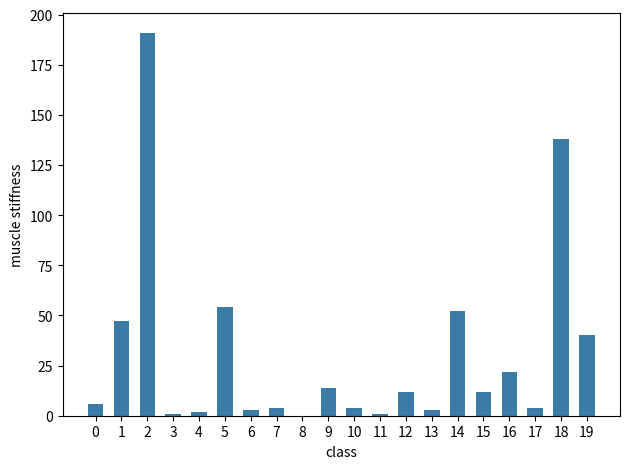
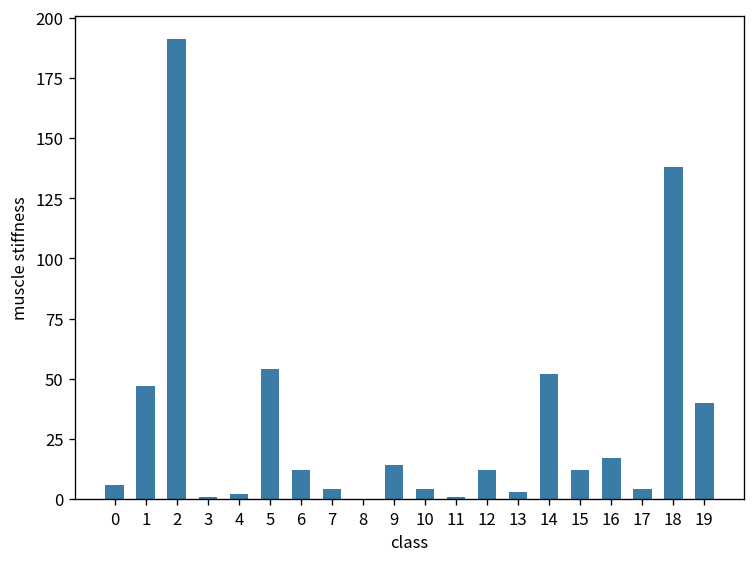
6: 3 -> 12
16: 22 -> 17
